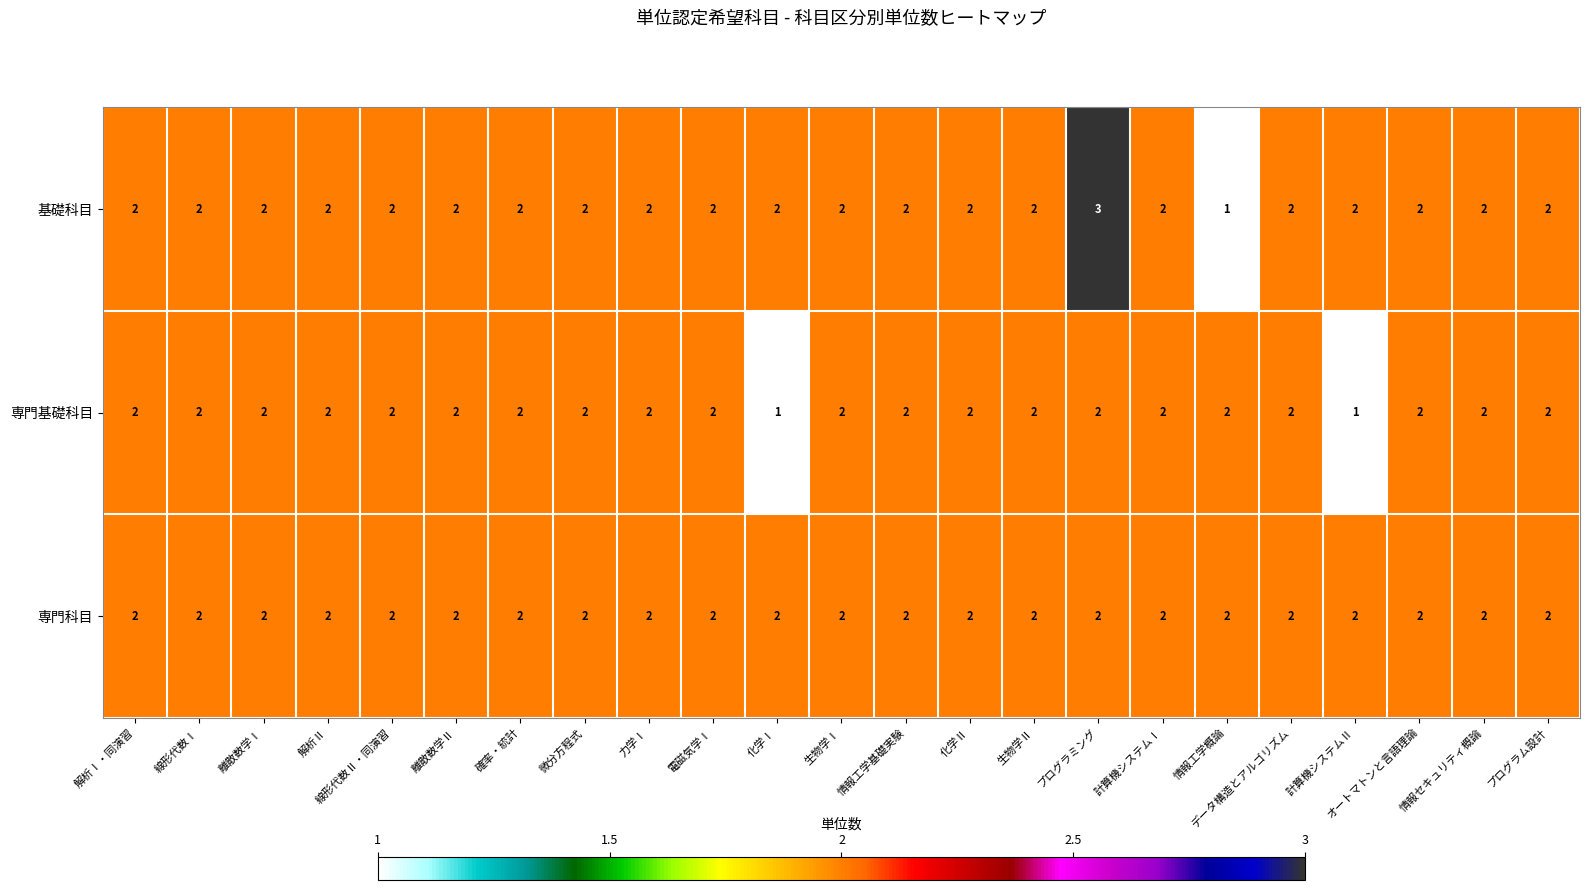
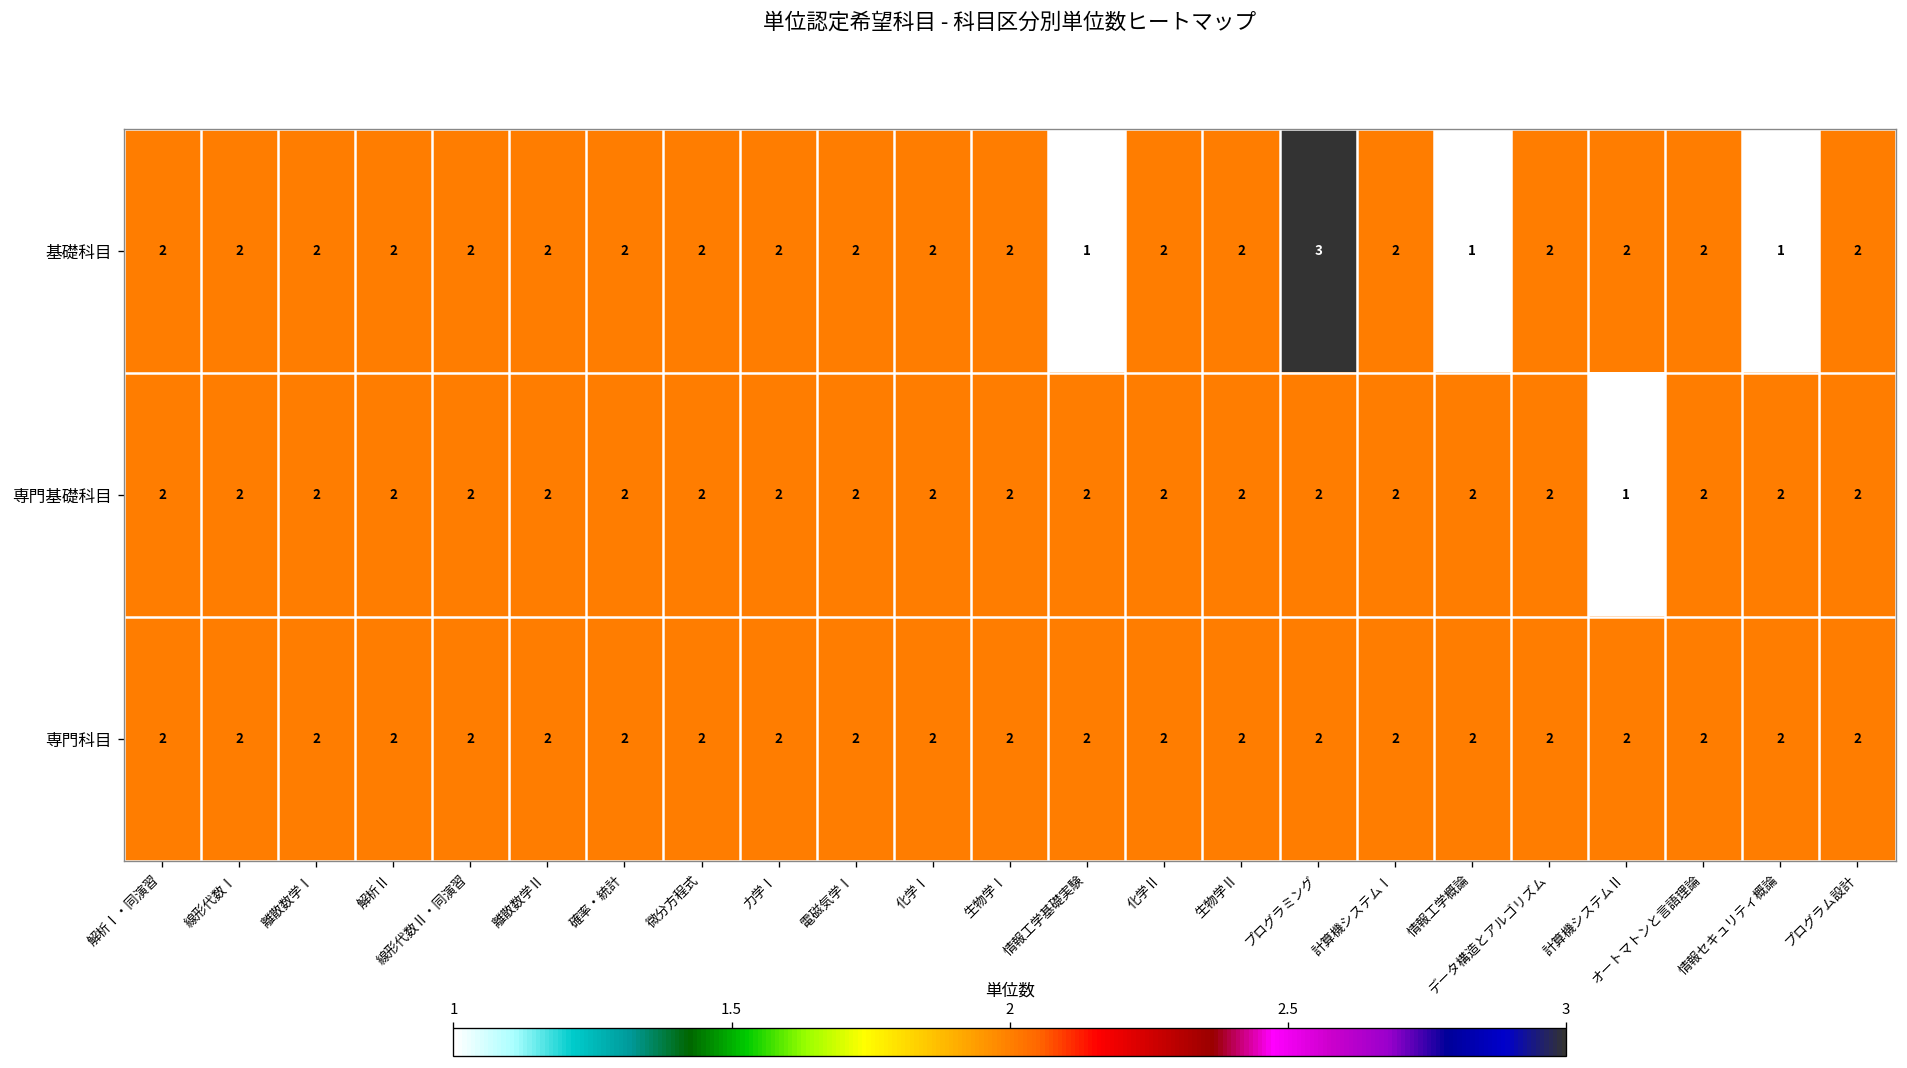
基礎科目, 情報工学基礎実験: 2 -> 1
基礎科目, 情報セキュリティ概論: 2 -> 1
専門基礎科目, 化学Ⅰ: 1 -> 2
